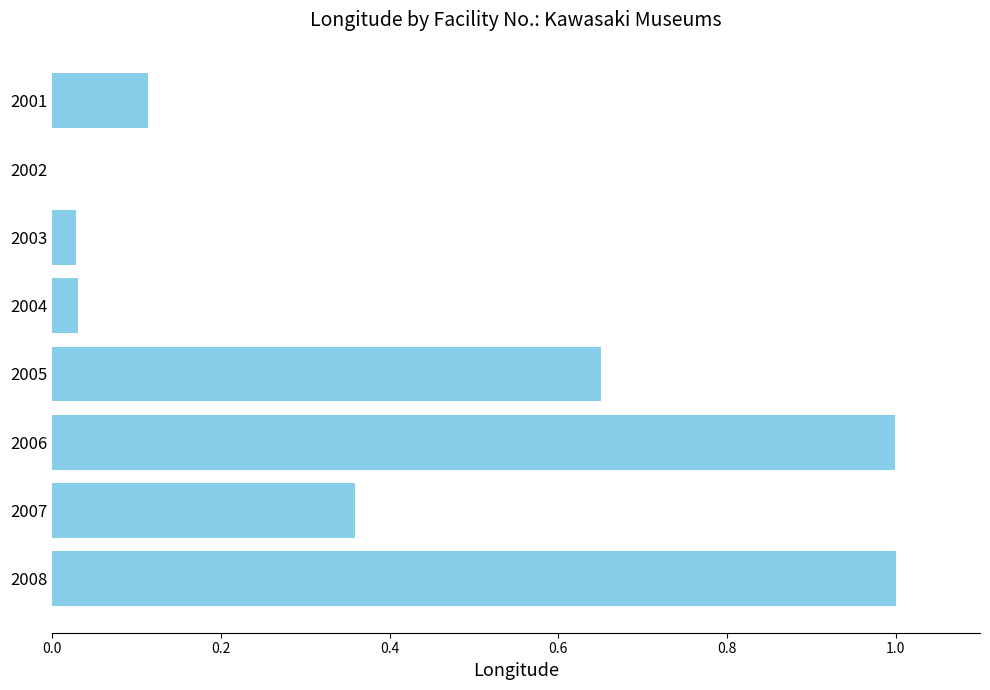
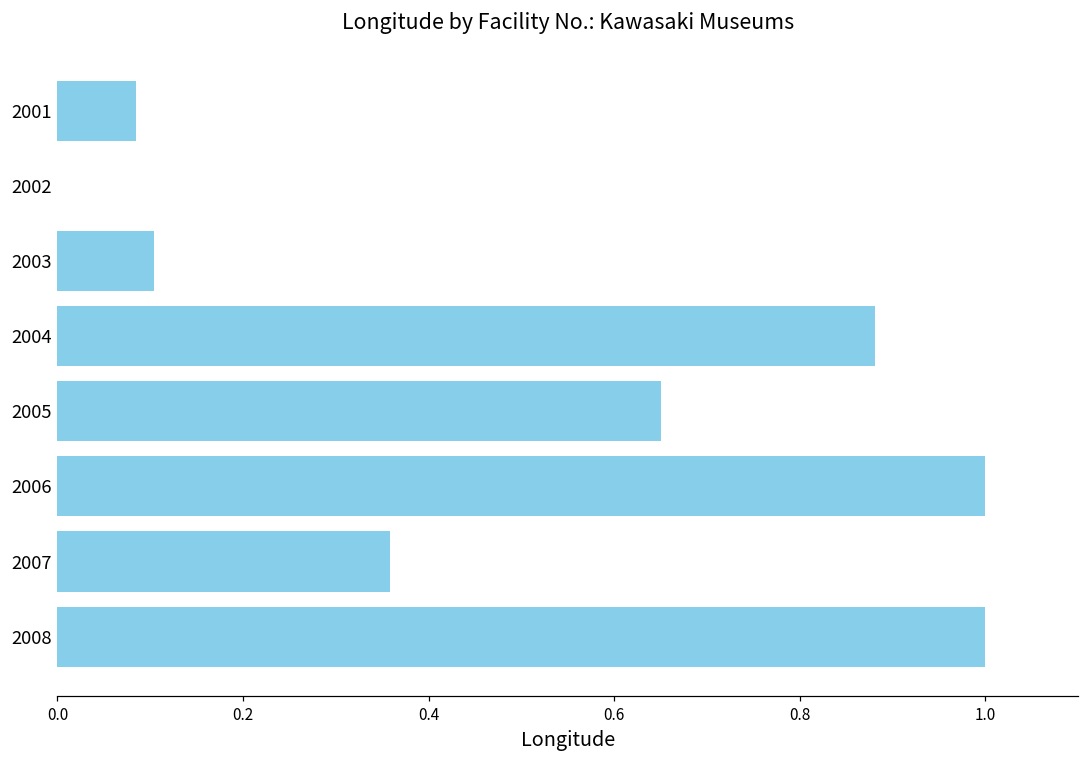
2001: 0.11 -> 0.08
2003: 0.03 -> 0.10
2004: 0.03 -> 0.88
